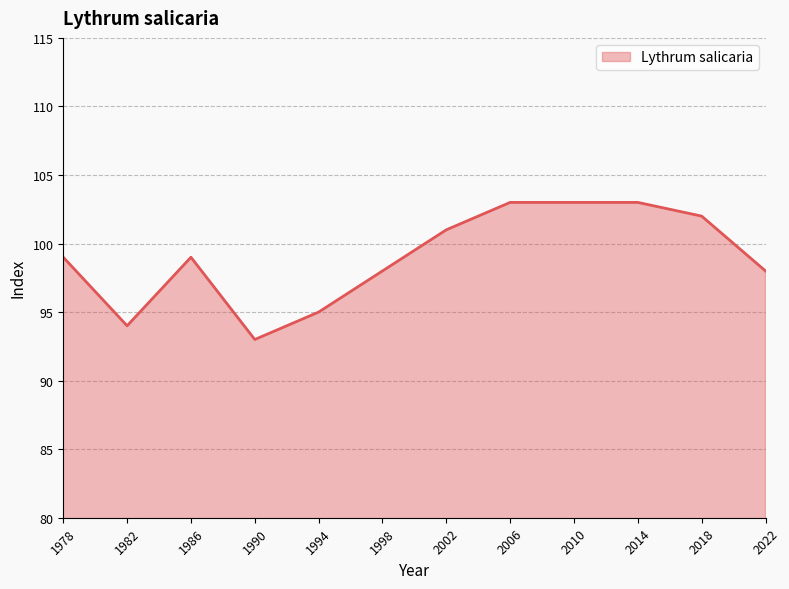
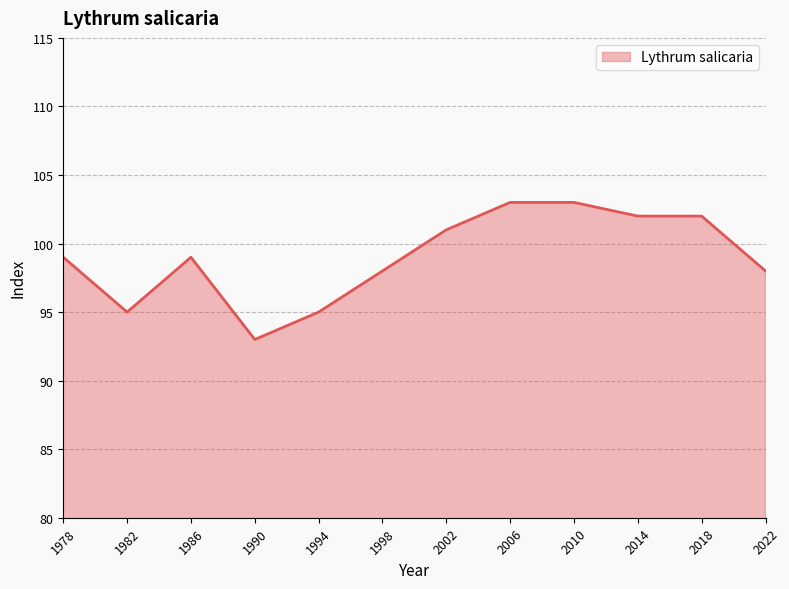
1982: 94 -> 95
2014: 103 -> 102
